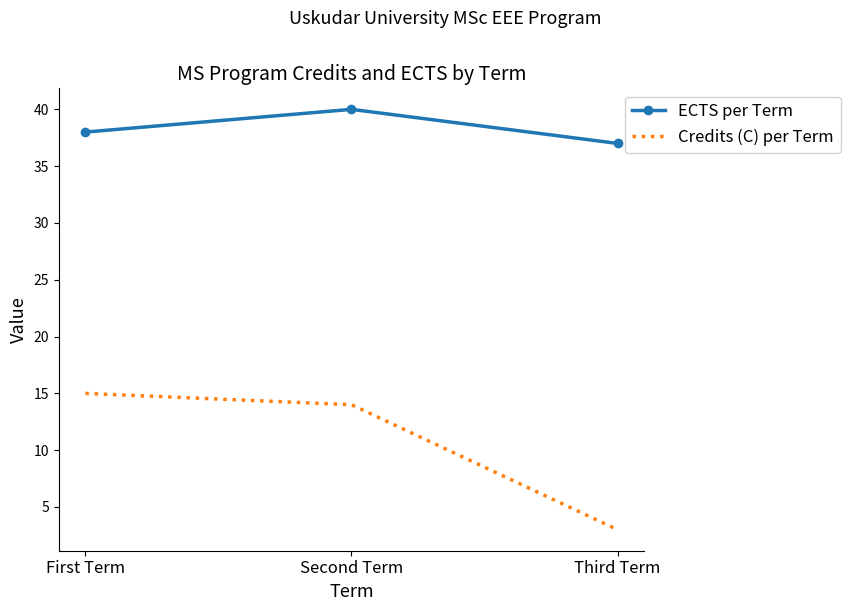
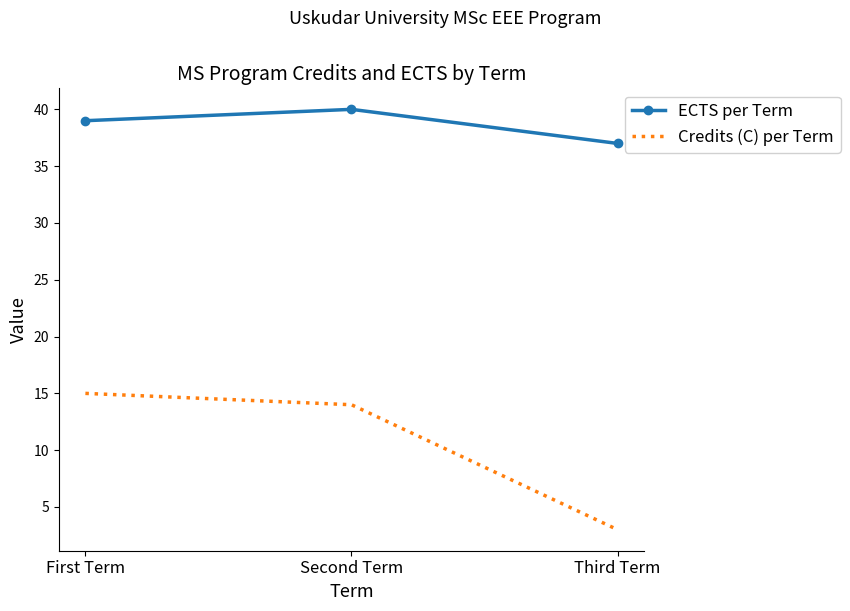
ECTS per Term, First Term: 38 -> 39
